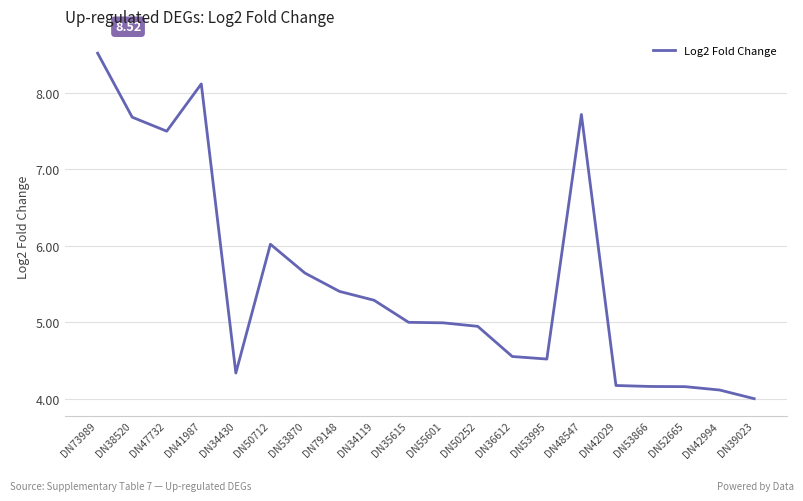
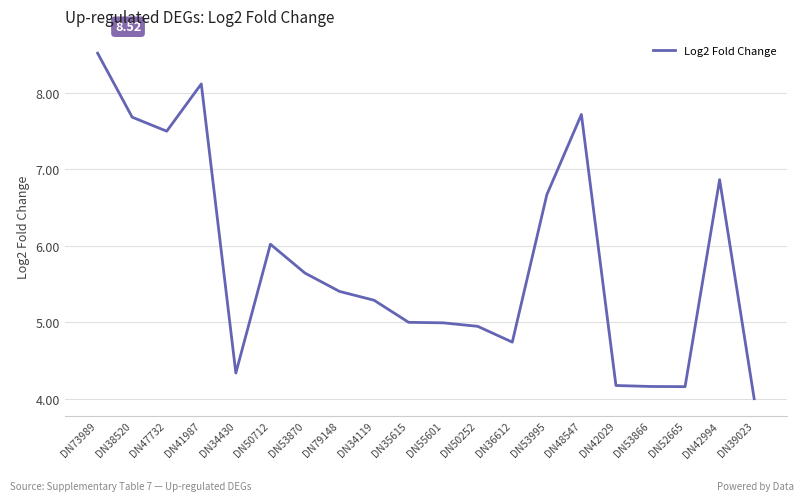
DN36612: 4.6 -> 4.7
DN53995: 4.5 -> 6.7
DN42994: 4.1 -> 6.9
